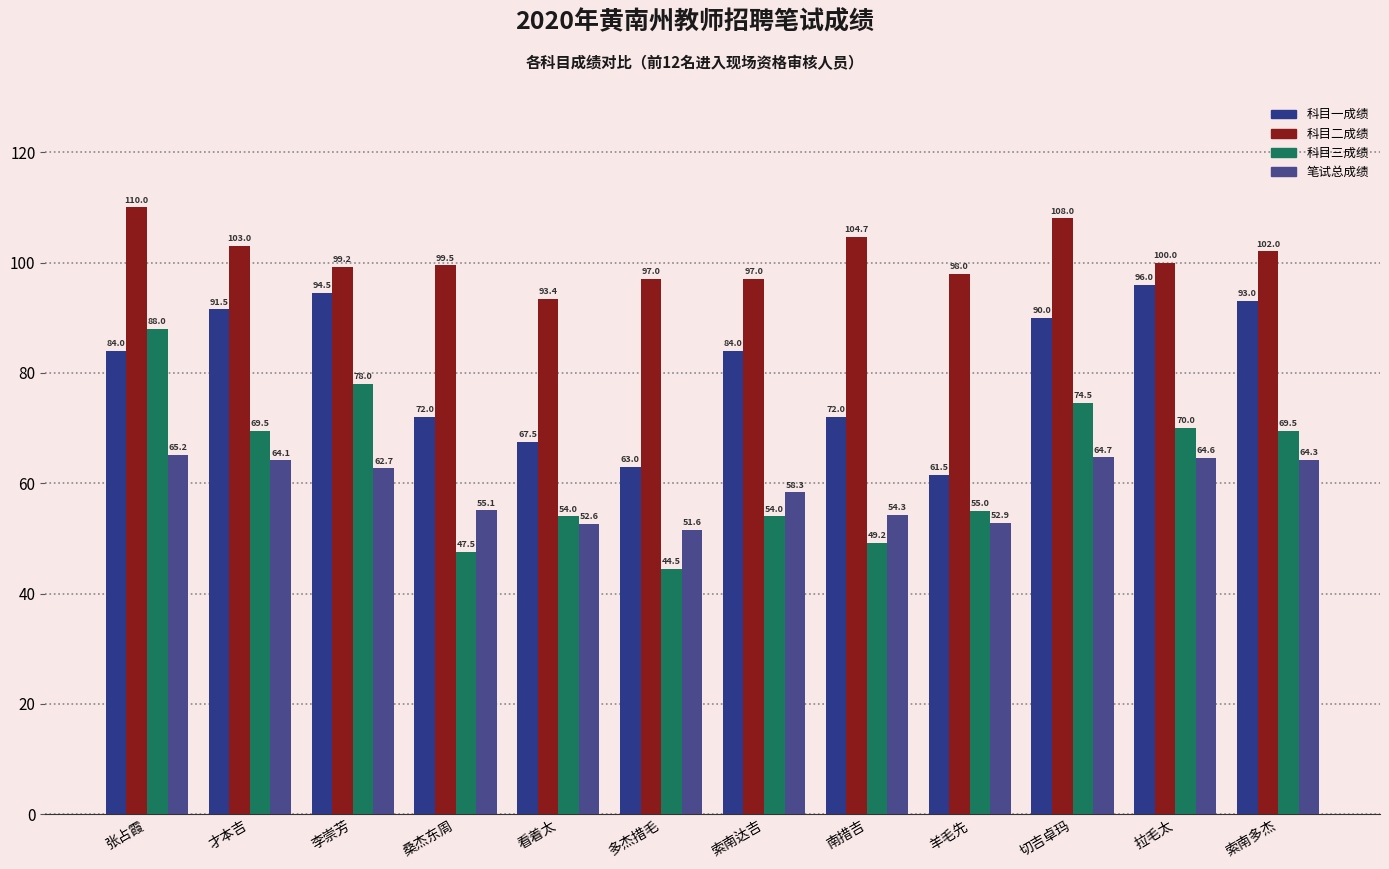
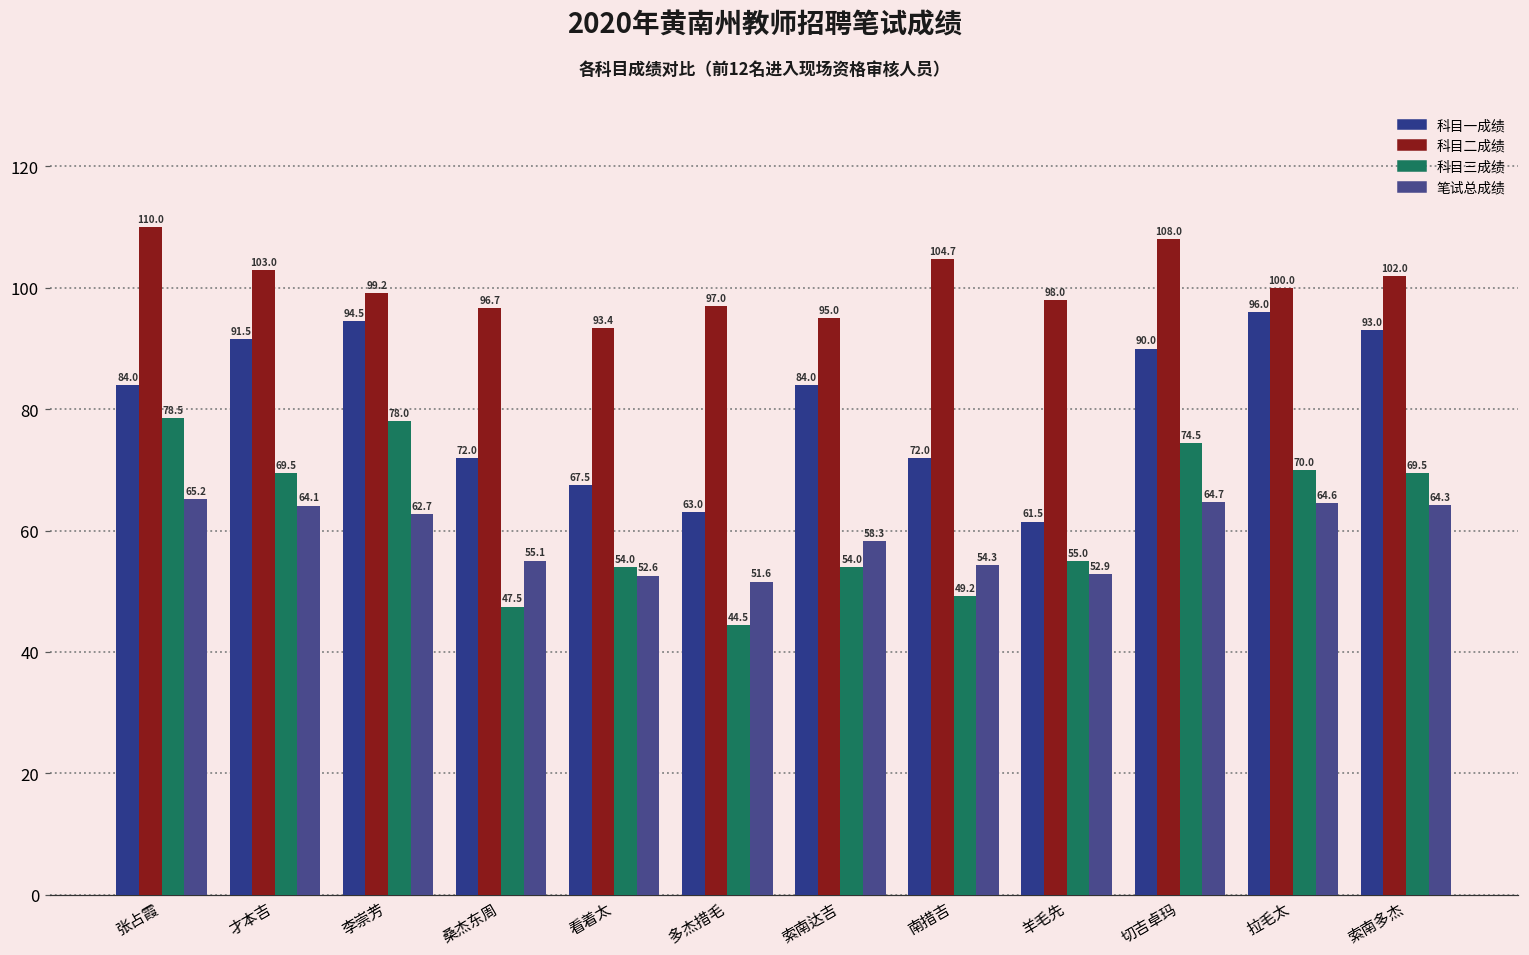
科目三成绩, 张占霞: 88.0 -> 78.5
科目二成绩, 桑杰东周: 99.5 -> 96.7
科目二成绩, 索南达吉: 97.0 -> 95.0
